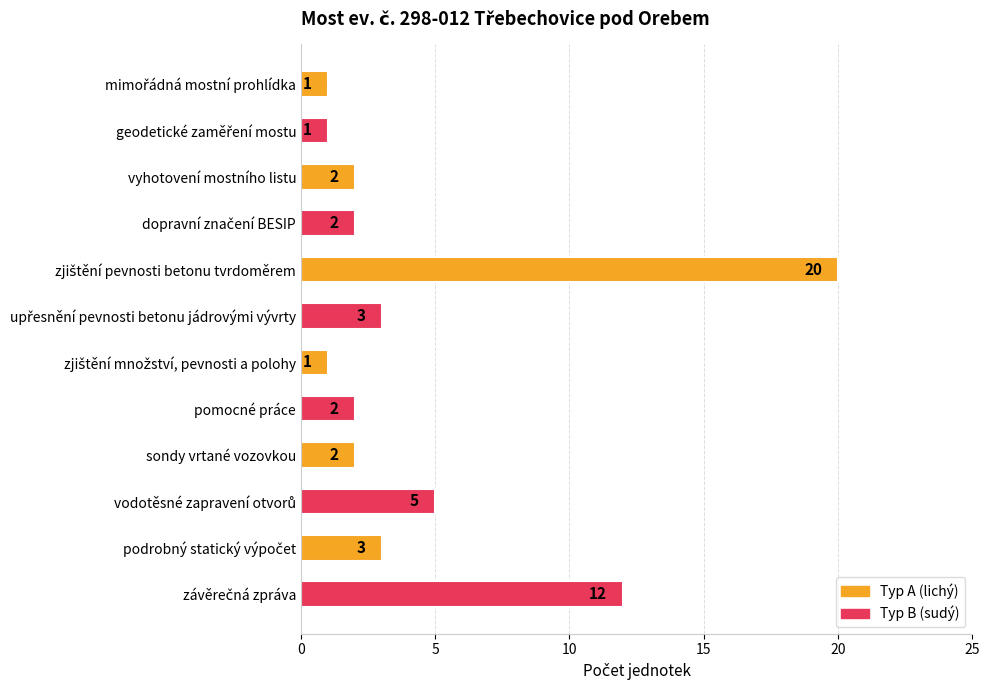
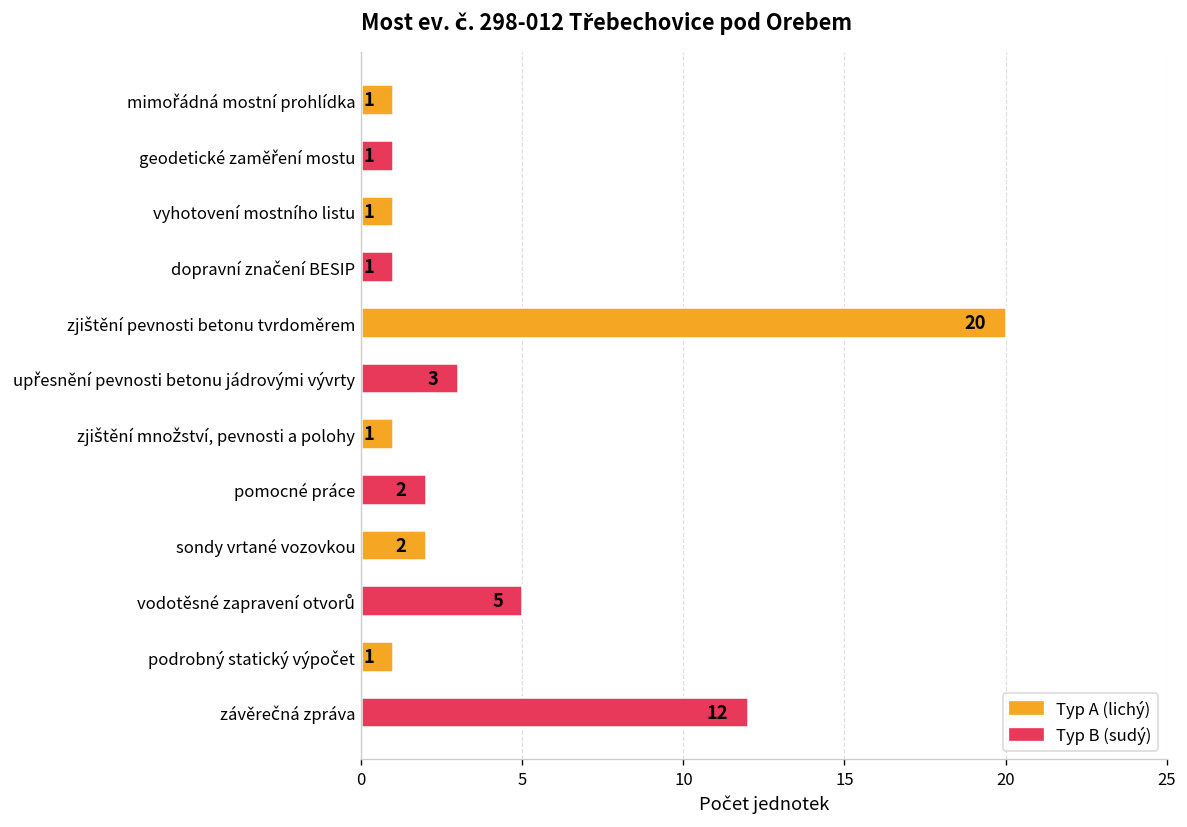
vyhotovení mostního listu: 2 -> 1
dopravní značení BESIP: 2 -> 1
podrobný statický výpočet: 3 -> 1
